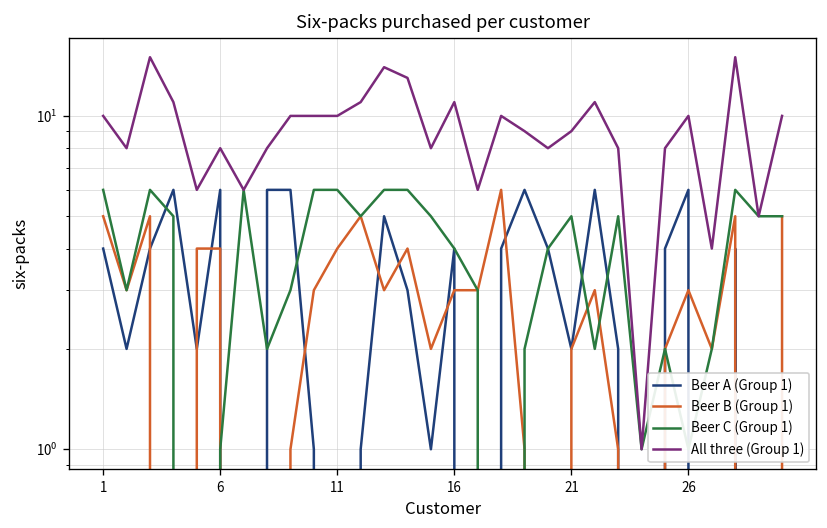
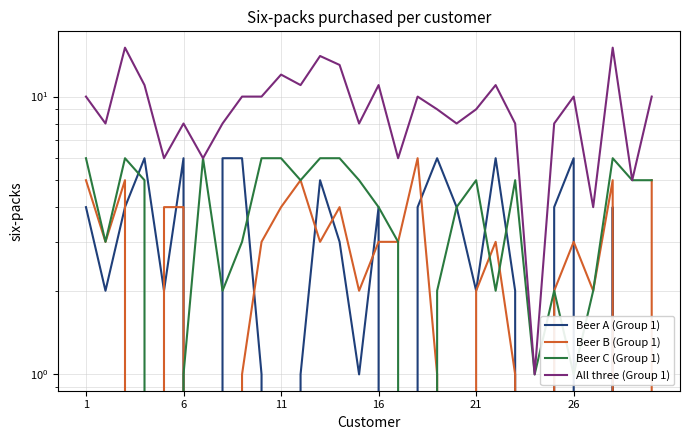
All three (Group 1), 11: 10 -> 12
